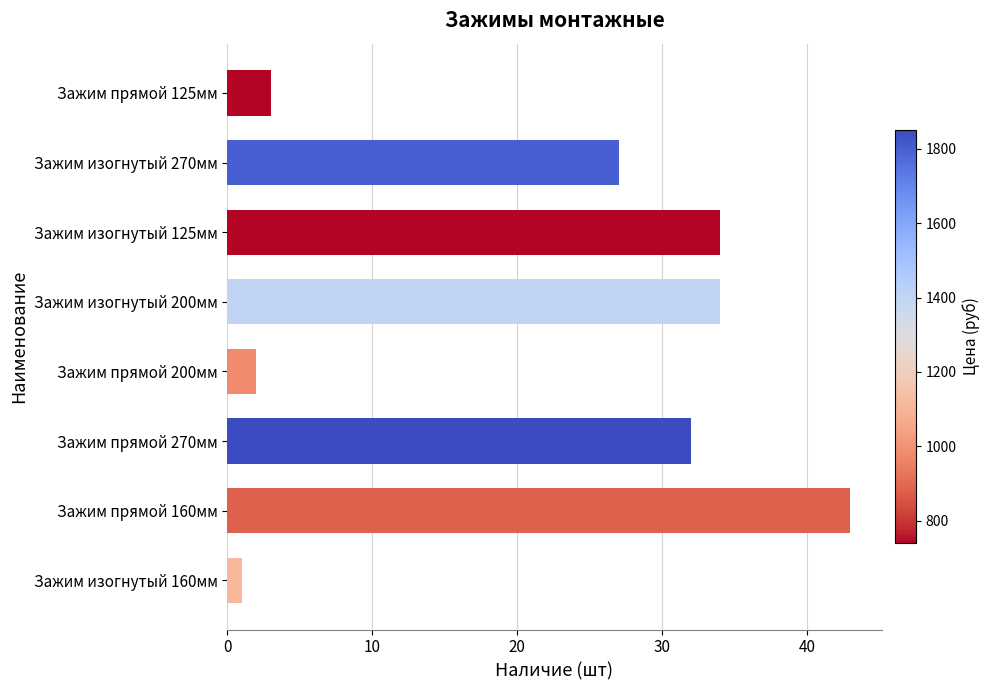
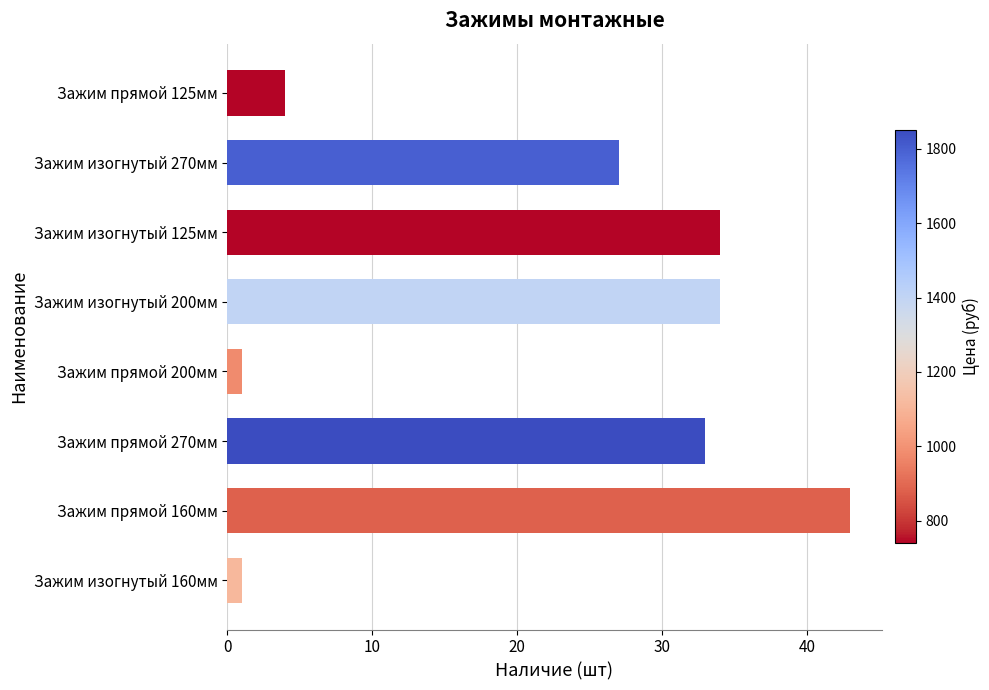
Зажим прямой 125мм: 3 -> 4
Зажим прямой 200мм: 2 -> 1
Зажим прямой 270мм: 32 -> 33
